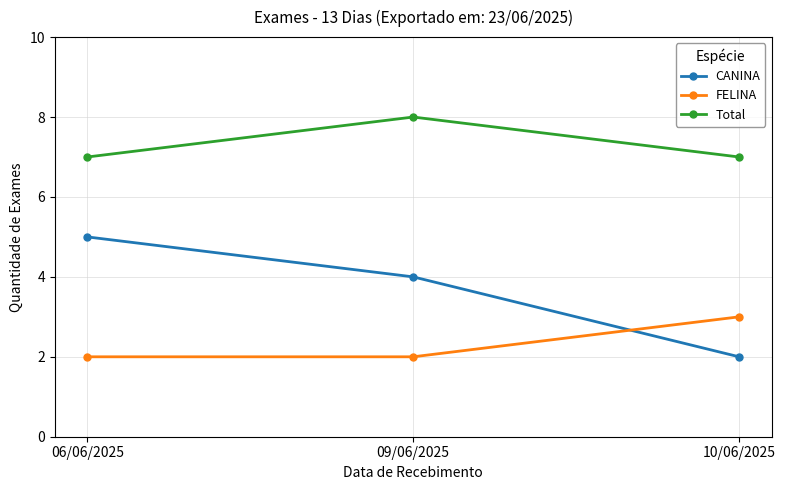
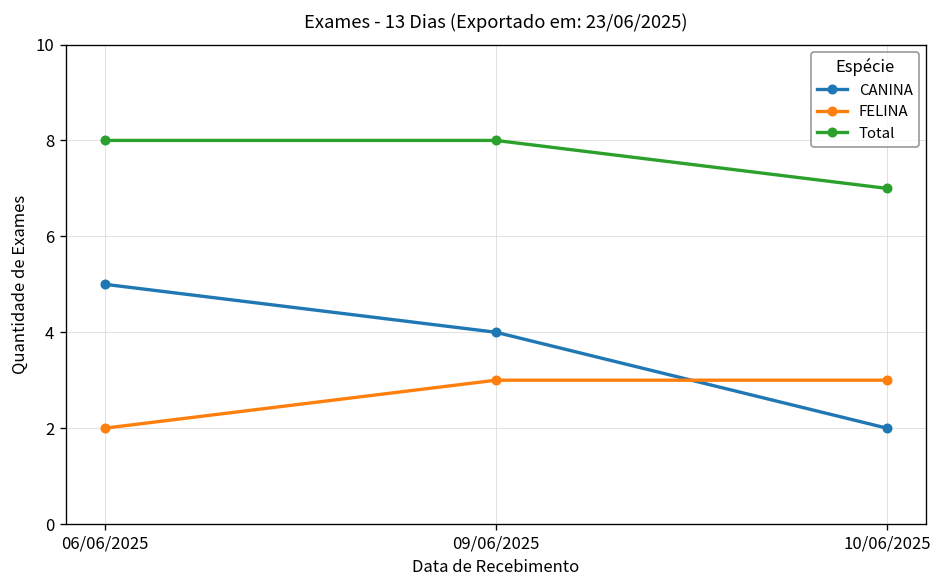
Total, 06/06/2025: 7 -> 8
FELINA, 09/06/2025: 2 -> 3
